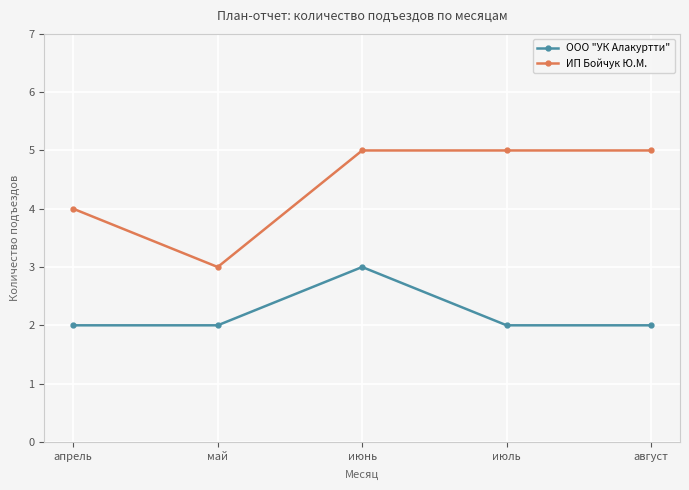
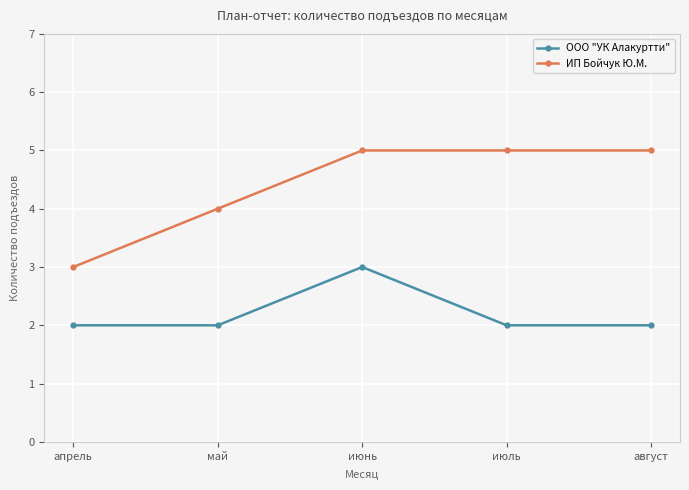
ИП Бойчук Ю.М., апрель: 4 -> 3
ИП Бойчук Ю.М., май: 3 -> 4
